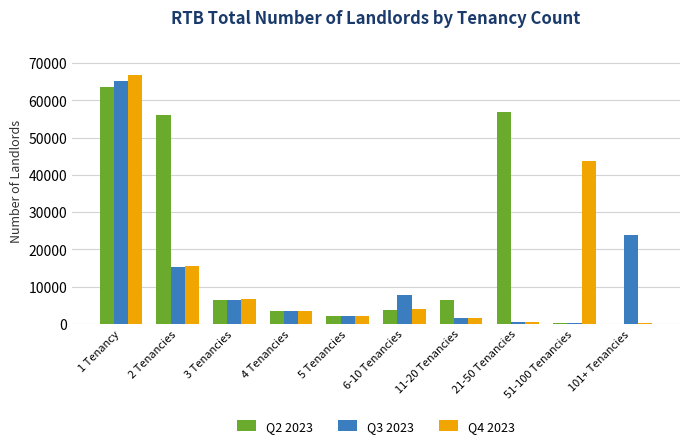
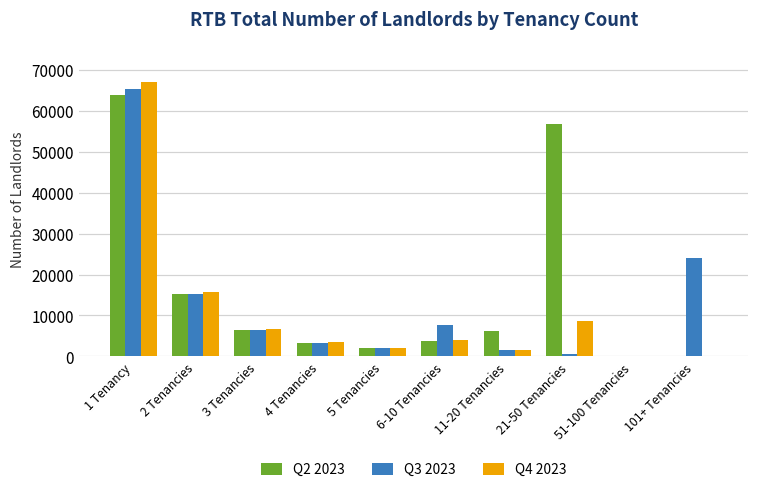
Q2 2023, 2 Tenancies: 56000 -> 15000
Q4 2023, 21-50 Tenancies: 1000 -> 9000
Q4 2023, 51-100 Tenancies: 44000 -> 0
